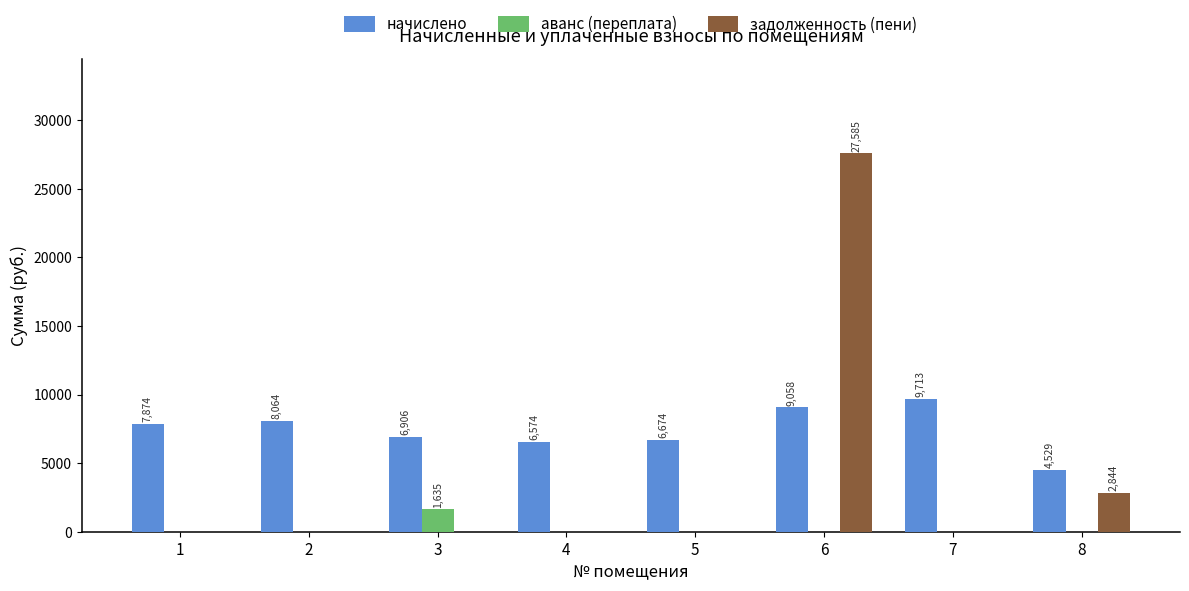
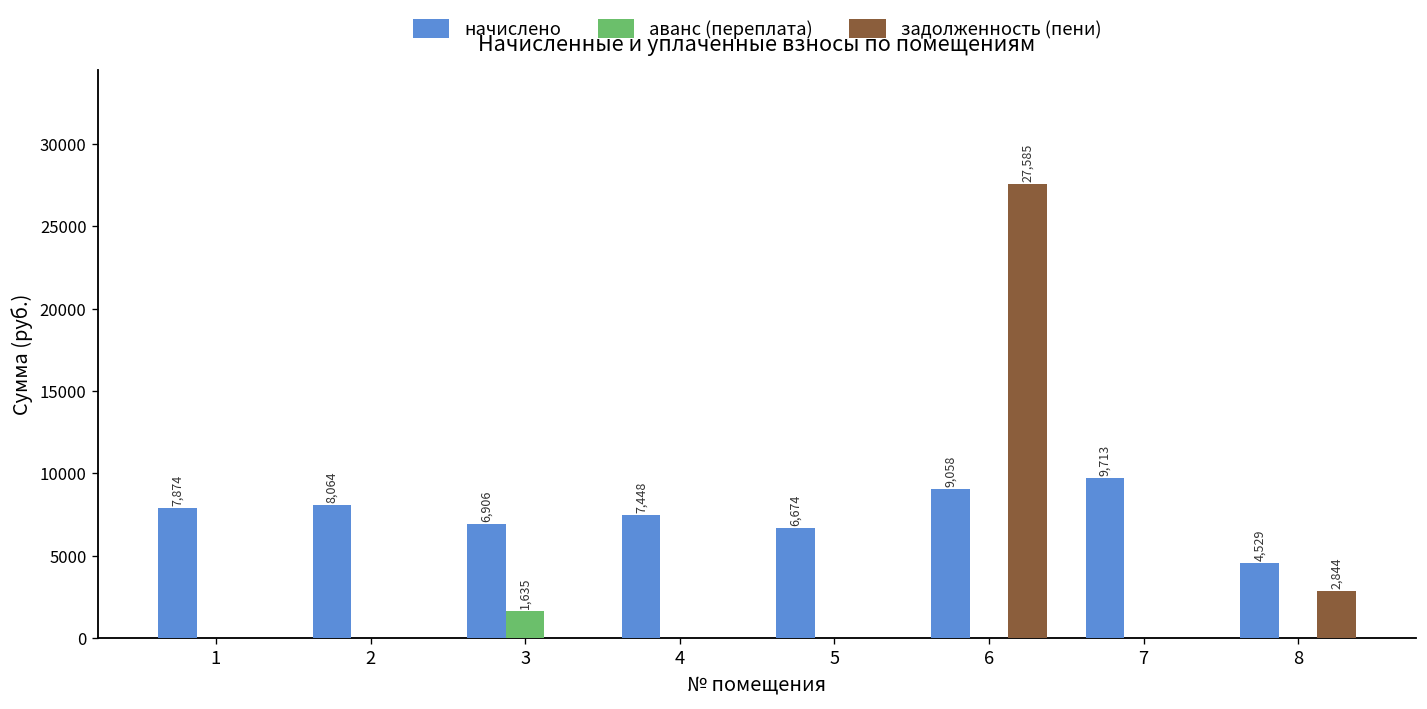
начислено, 4: 6,574 -> 7,448
